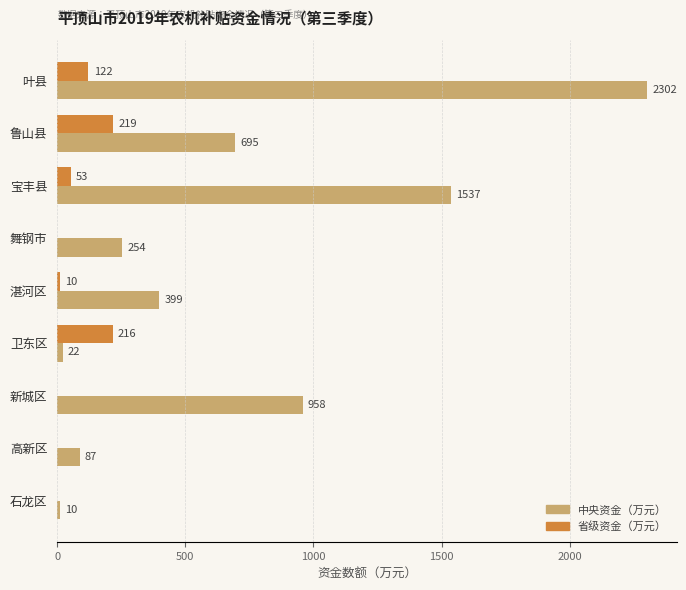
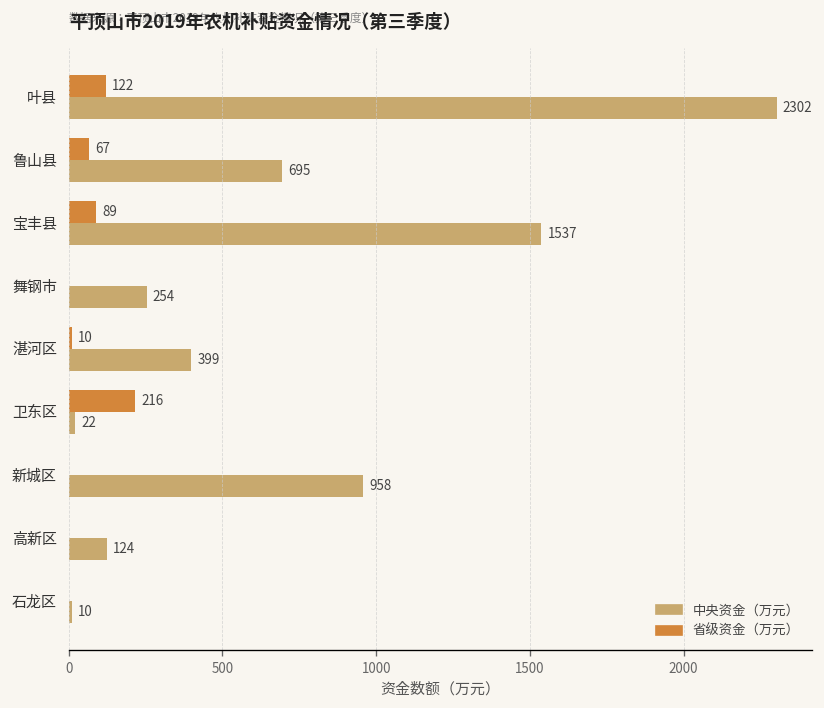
省级资金（万元）, 鲁山县: 219 -> 67
省级资金（万元）, 宝丰县: 53 -> 89
中央资金（万元）, 高新区: 87 -> 124
